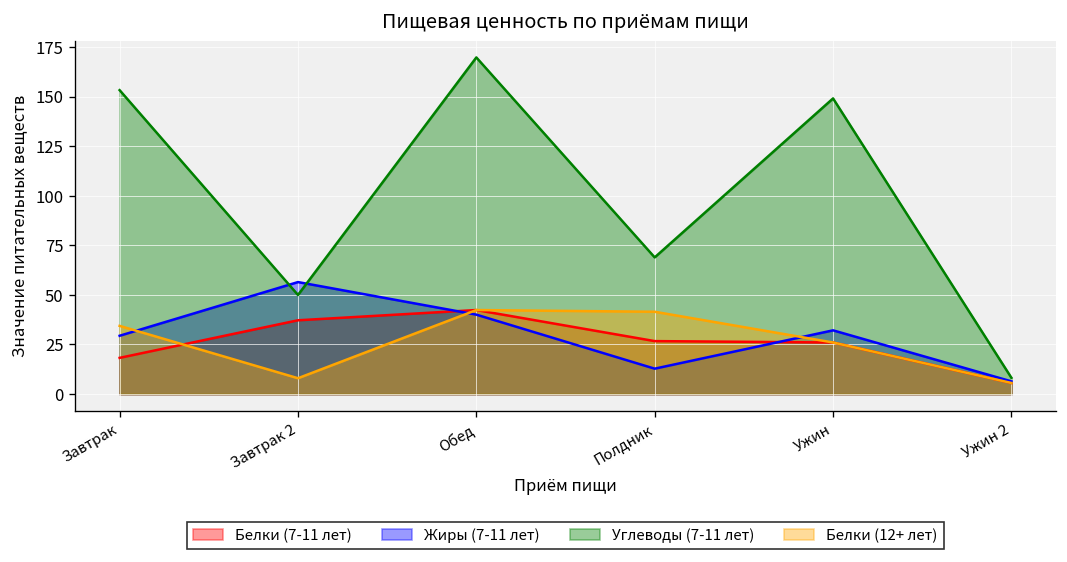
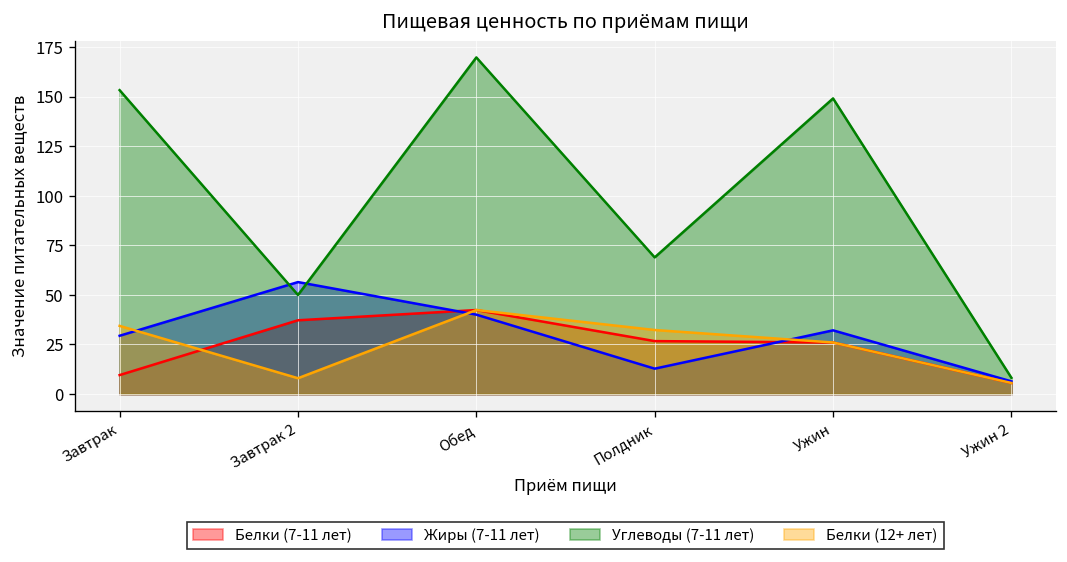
Белки (7-11 лет), Завтрак: 18 -> 10
Белки (12+ лет), Полдник: 42 -> 32
